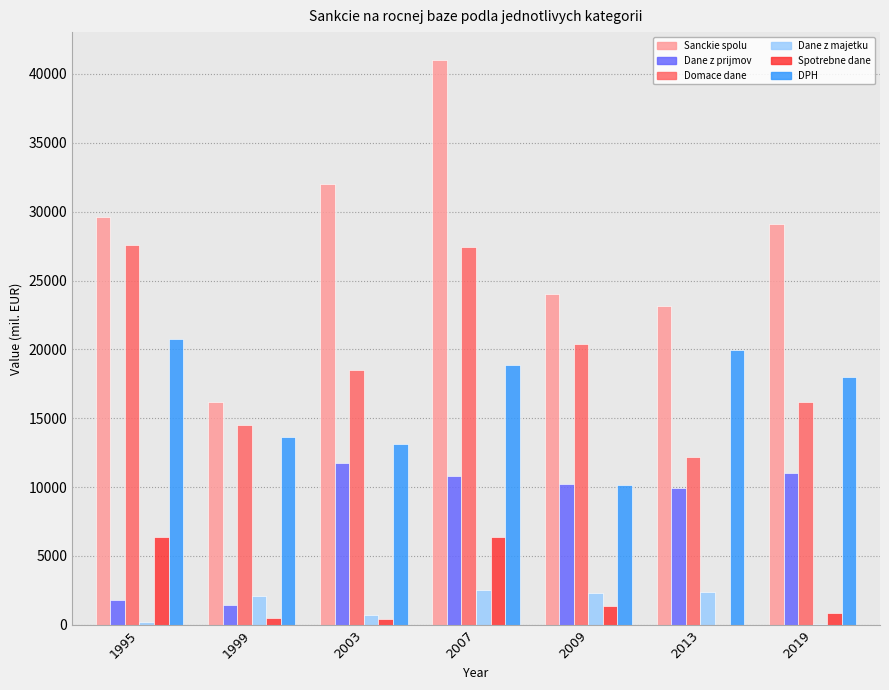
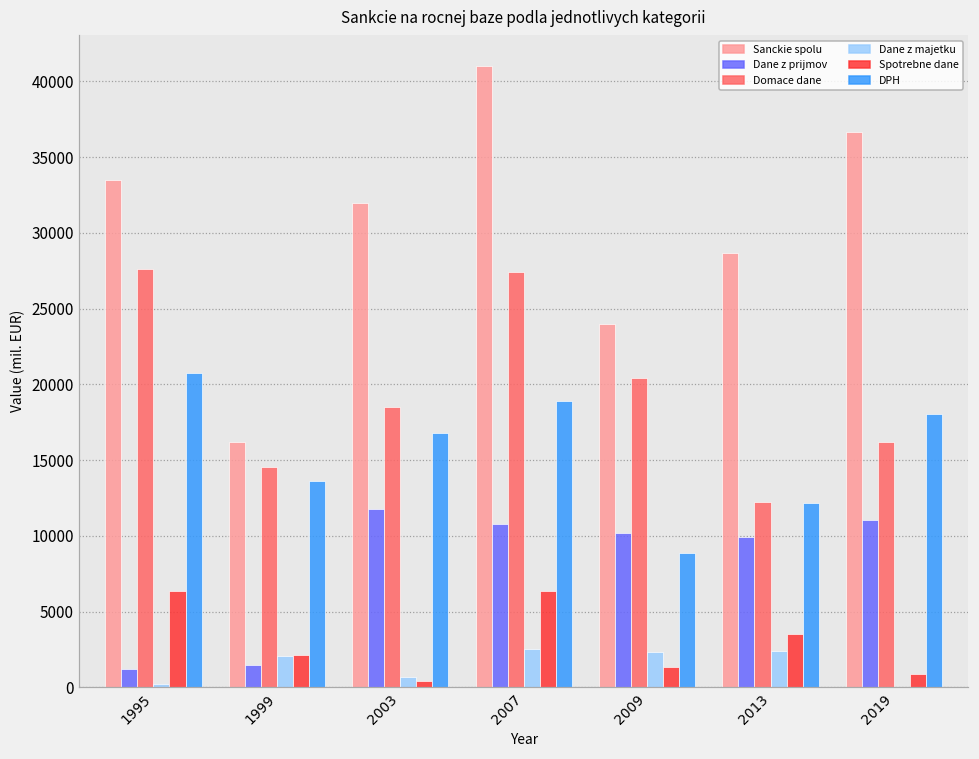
Sanckie spolu, 1995: 29600 -> 33500
Dane z prijmov, 1995: 1800 -> 1200
Spotrebne dane, 1999: 500 -> 2100
DPH, 2003: 13200 -> 16800
DPH, 2009: 10100 -> 8900
Sanckie spolu, 2013: 23200 -> 28700
Spotrebne dane, 2013: 0 -> 3500
DPH, 2013: 19900 -> 12200
Sanckie spolu, 2019: 29100 -> 36700
